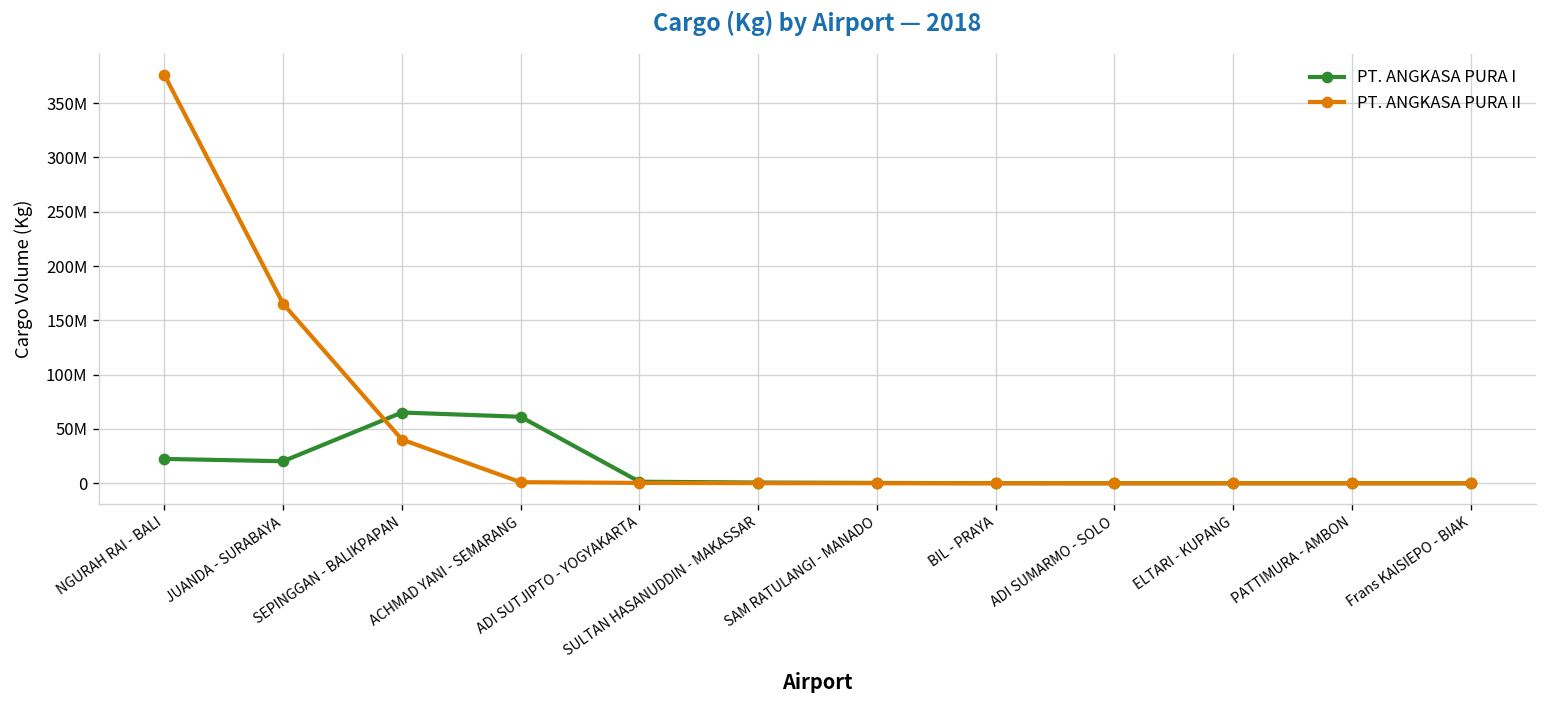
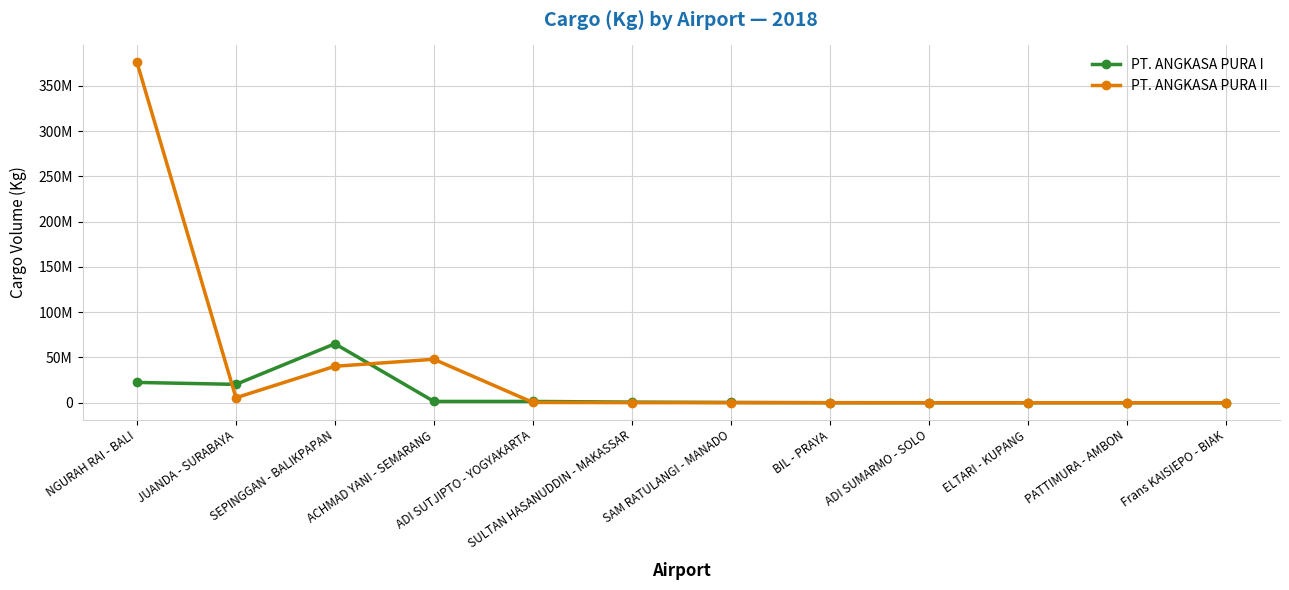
PT. ANGKASA PURA II, JUANDA - SURABAYA: 170000000 -> 10000000
PT. ANGKASA PURA I, ACHMAD YANI - SEMARANG: 60000000 -> 0
PT. ANGKASA PURA II, ACHMAD YANI - SEMARANG: 0 -> 50000000
